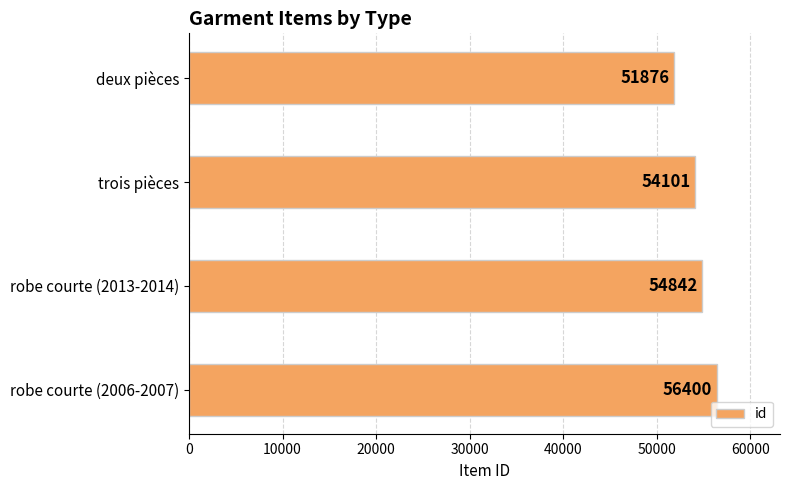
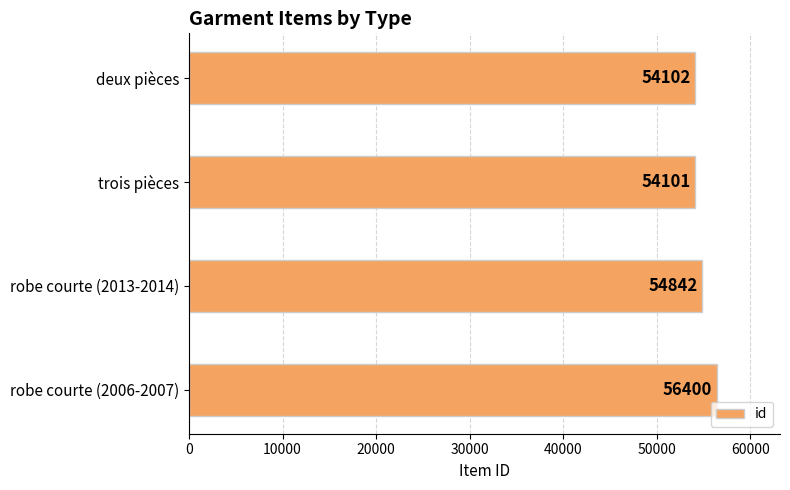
deux pièces: 51876 -> 54102
